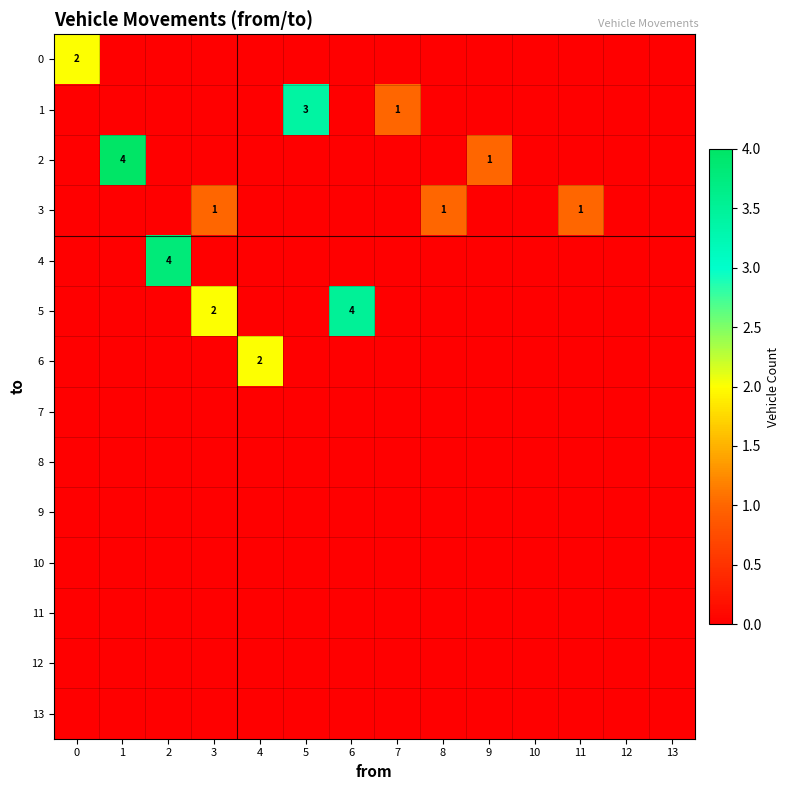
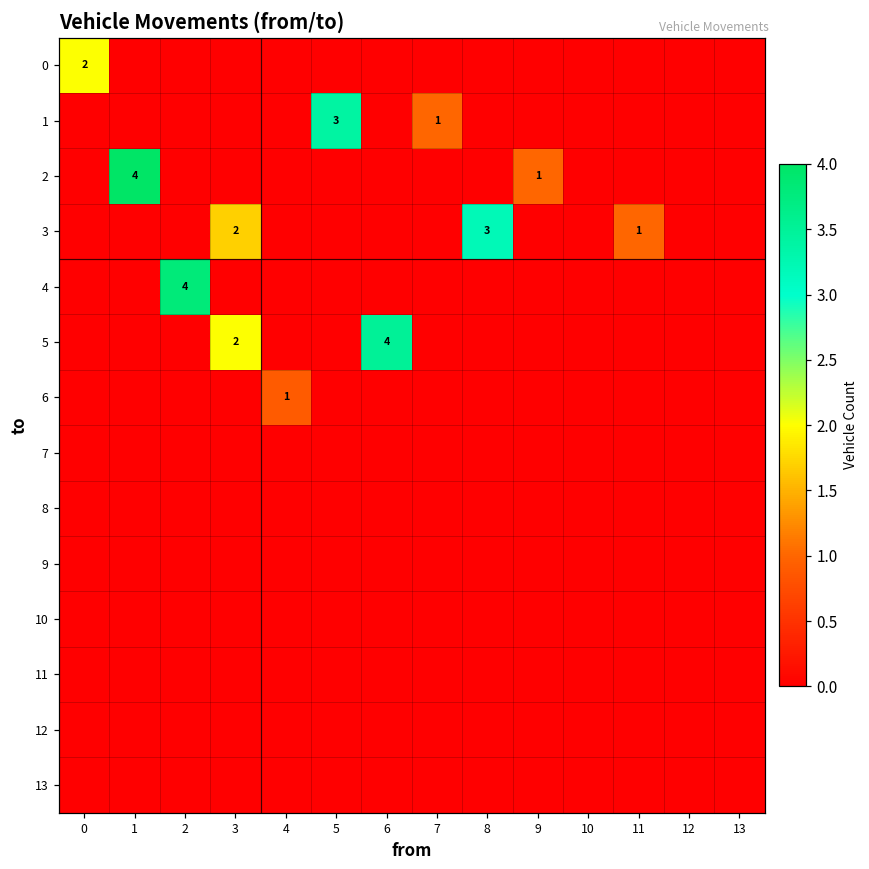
3, 3: 1 -> 2
3, 8: 1 -> 3
6, 4: 2 -> 1
